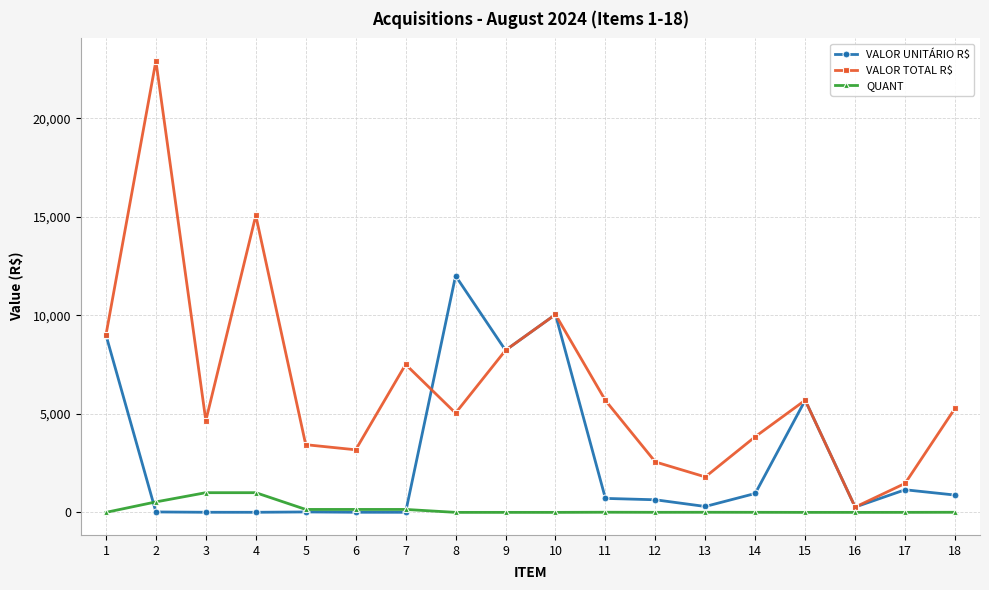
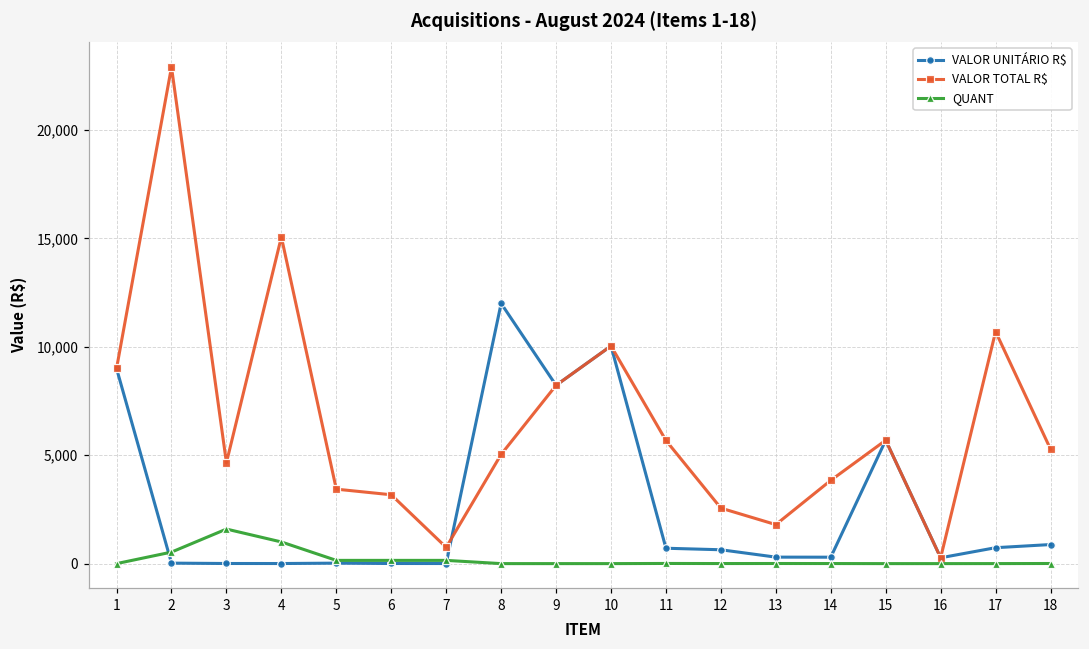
QUANT, 3: 1,000 -> 1,600
VALOR TOTAL R$, 7: 7,500 -> 700
VALOR UNITÁRIO R$, 14: 1,000 -> 300
VALOR UNITÁRIO R$, 17: 1,100 -> 700
VALOR TOTAL R$, 17: 1,500 -> 10,700
